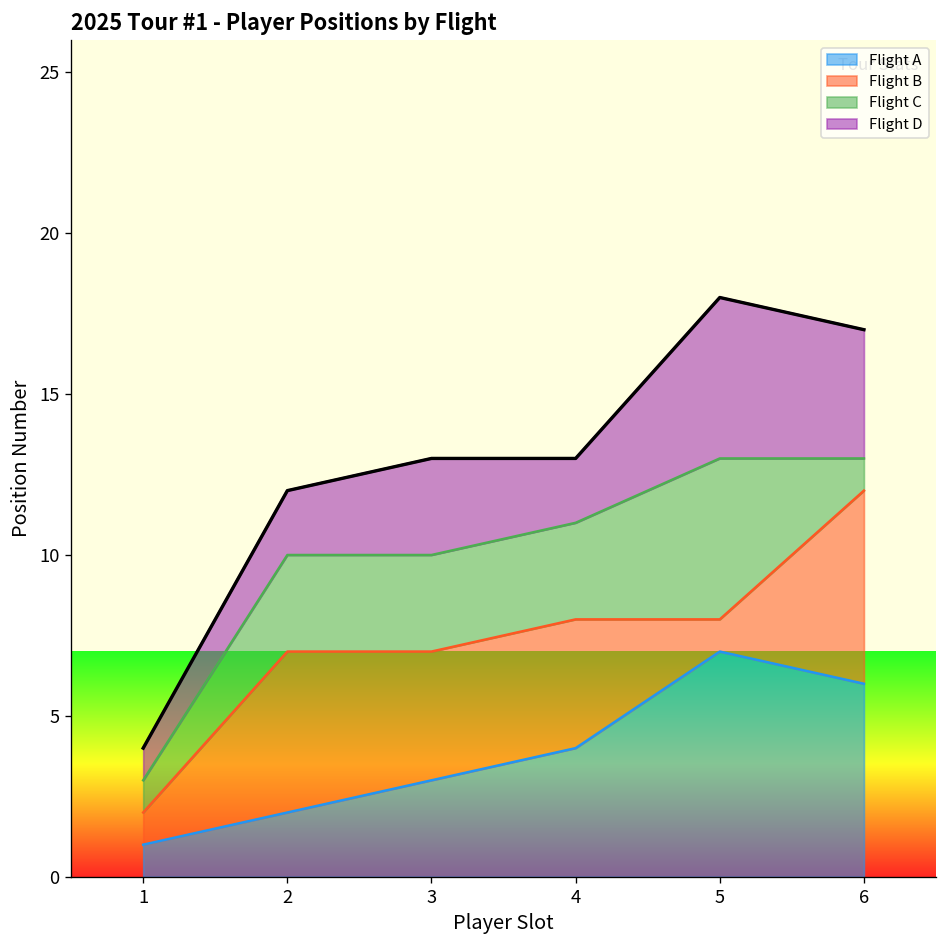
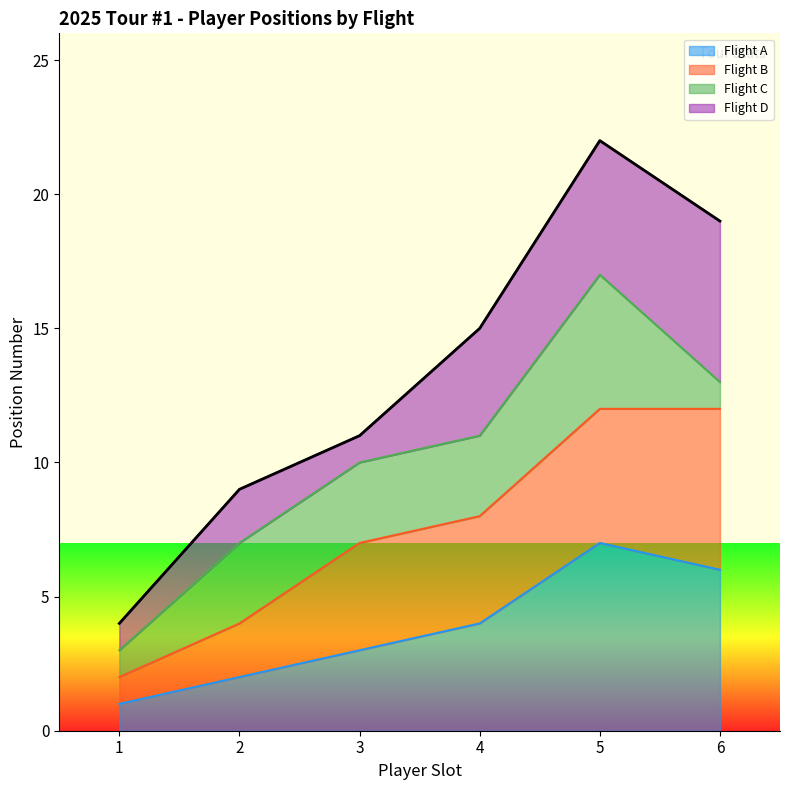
Flight B, 2: 5 -> 2
Flight D, 3: 3 -> 1
Flight D, 4: 2 -> 4
Flight B, 5: 1 -> 5
Flight D, 6: 4 -> 6
